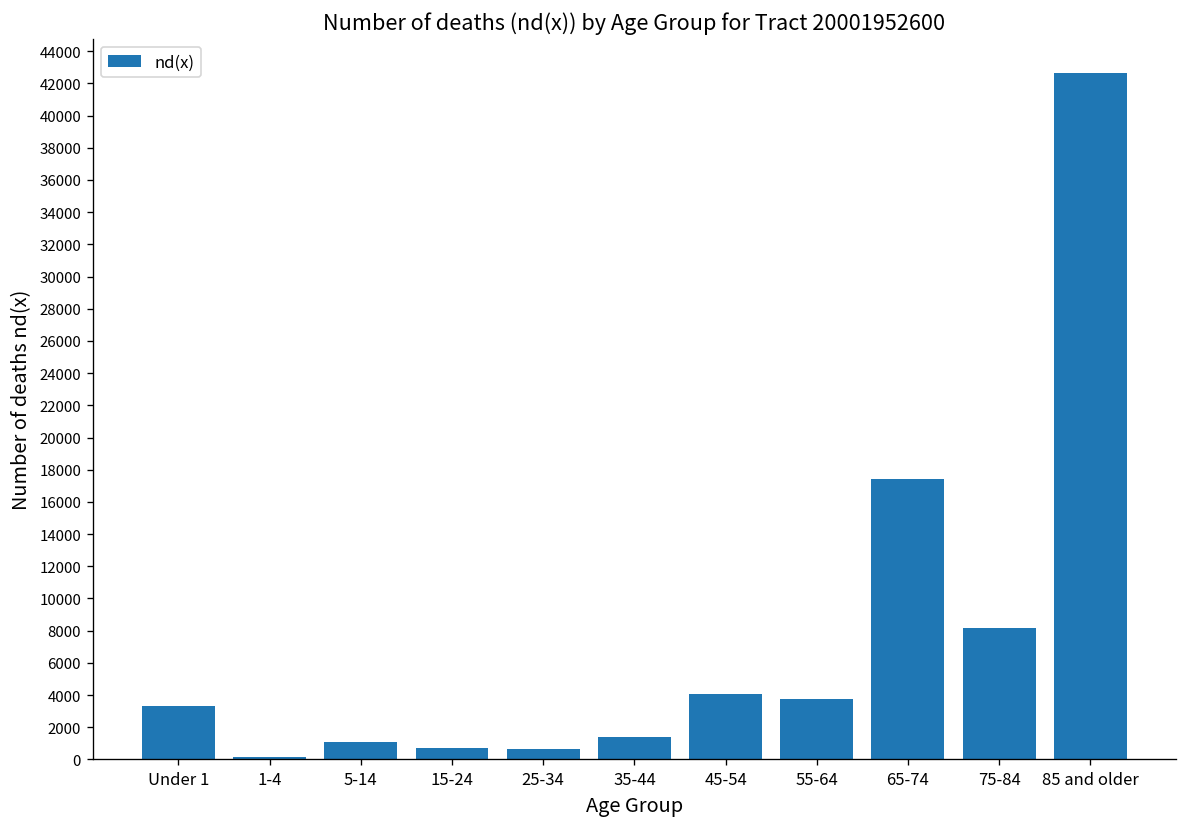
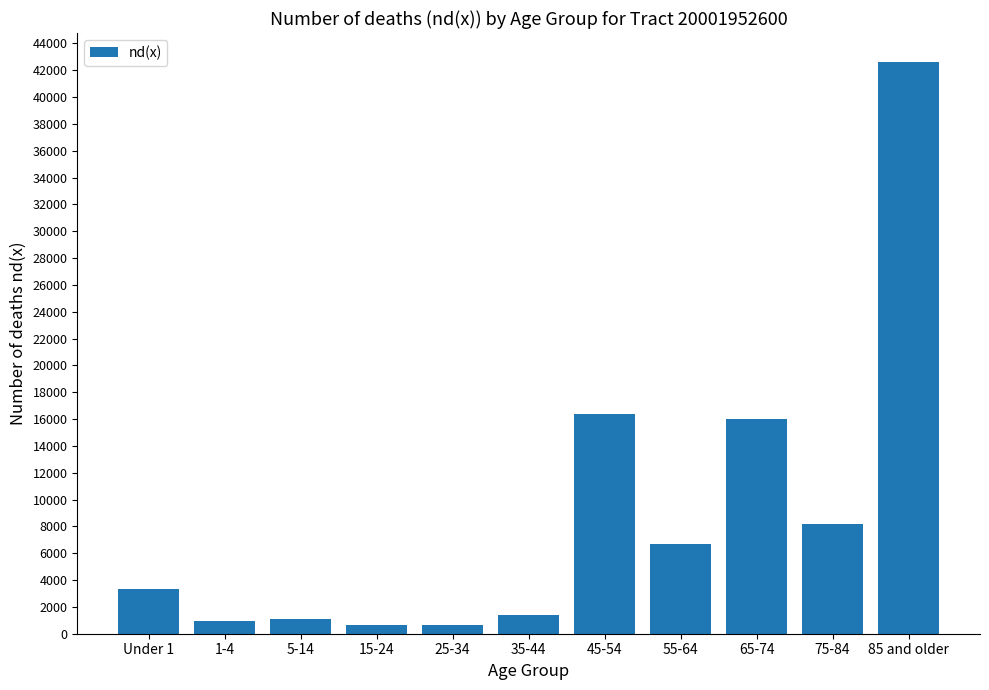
1-4: 100 -> 900
45-54: 4100 -> 16400
55-64: 3800 -> 6700
65-74: 17500 -> 16000
